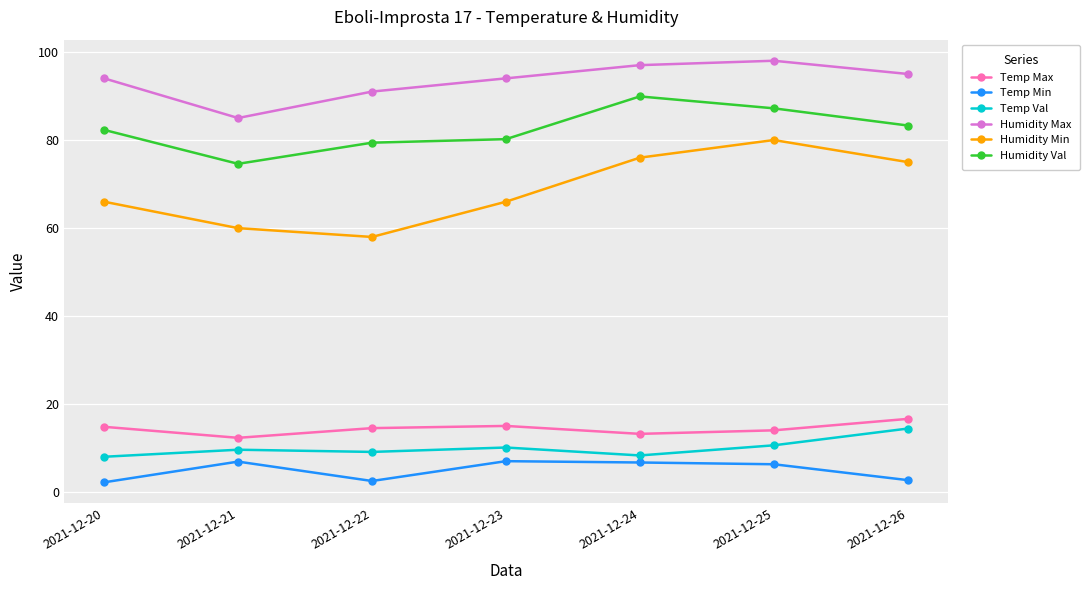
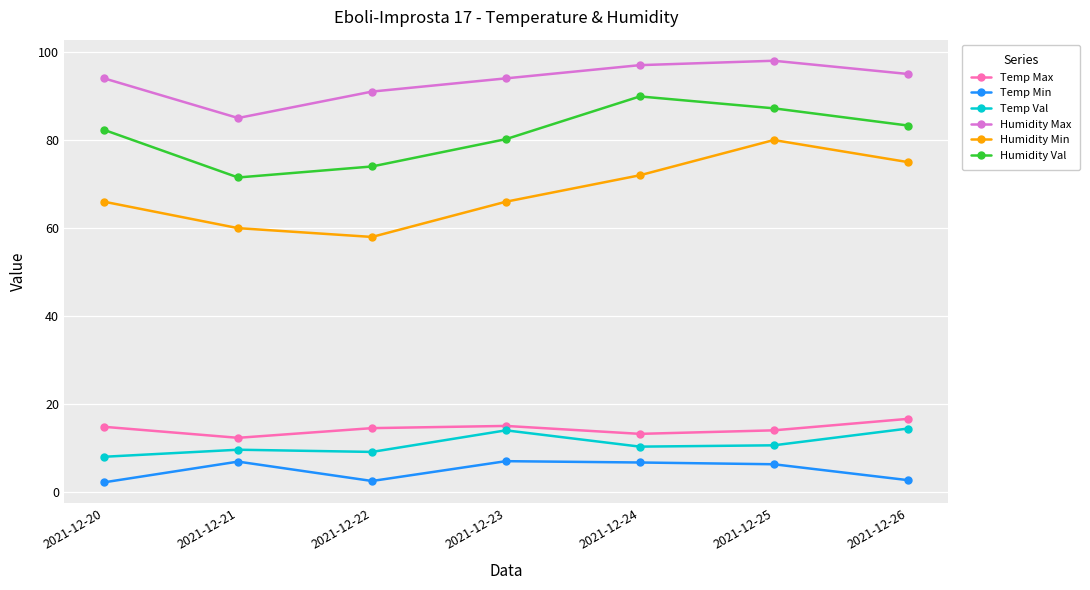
Humidity Val, 2021-12-21: 75 -> 72
Humidity Val, 2021-12-22: 79 -> 74
Temp Val, 2021-12-23: 10 -> 14
Temp Val, 2021-12-24: 8 -> 10
Humidity Min, 2021-12-24: 76 -> 72
